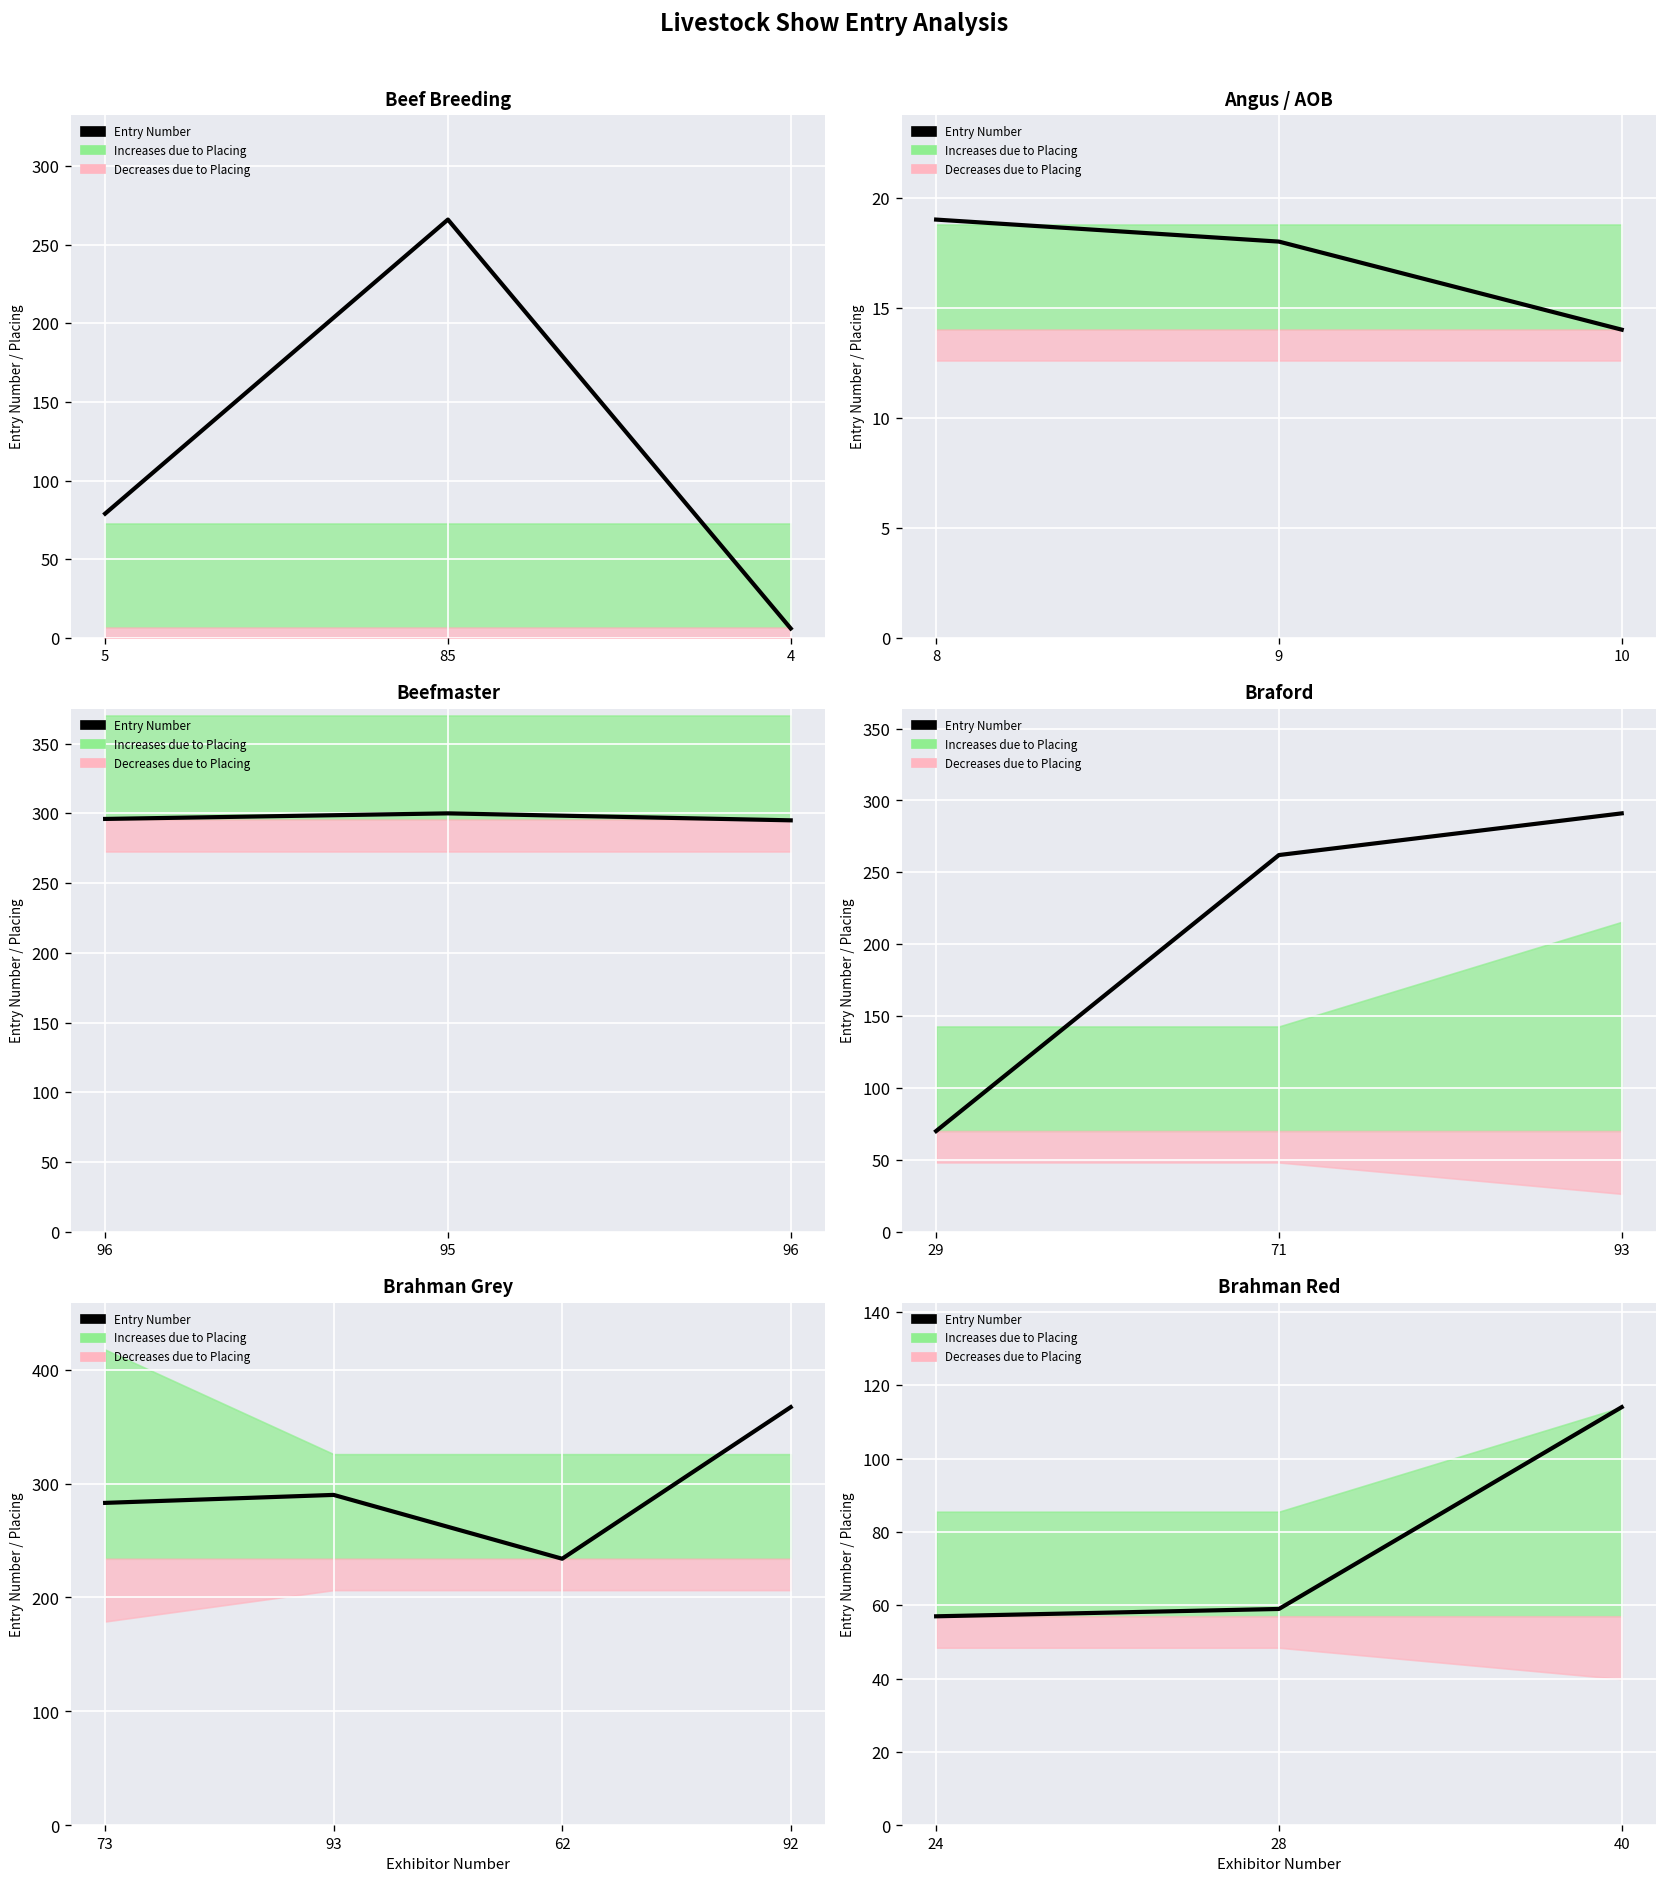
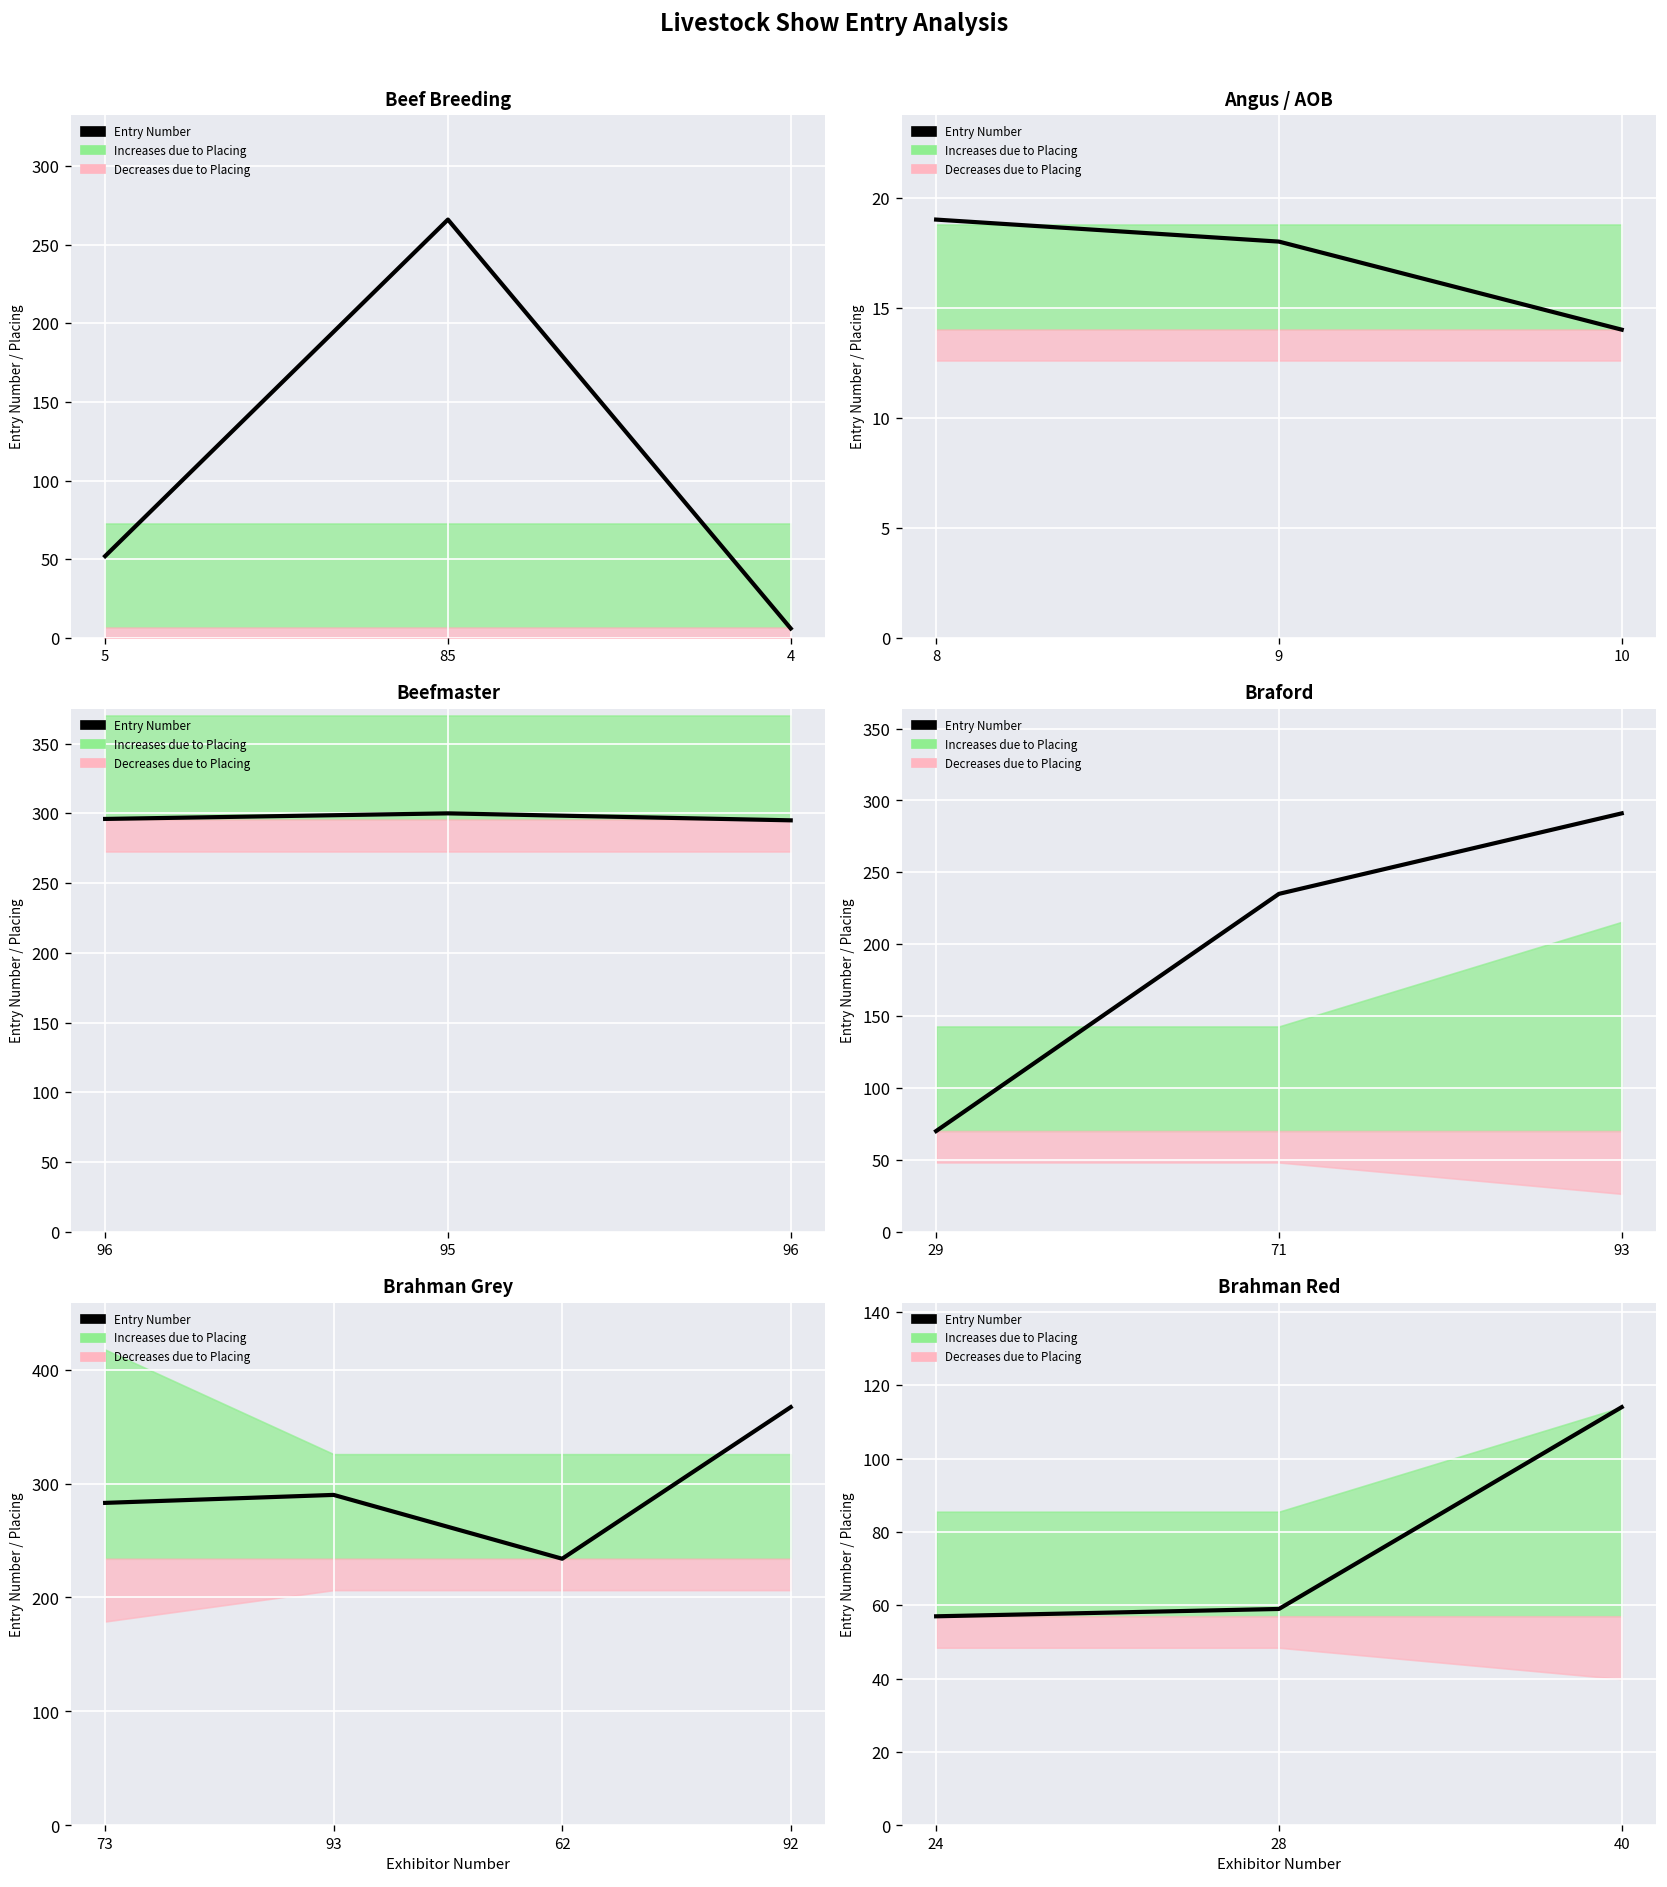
Beef Breeding, Entry Number, 5: 79 -> 52
Braford, Entry Number, 71: 262 -> 235
